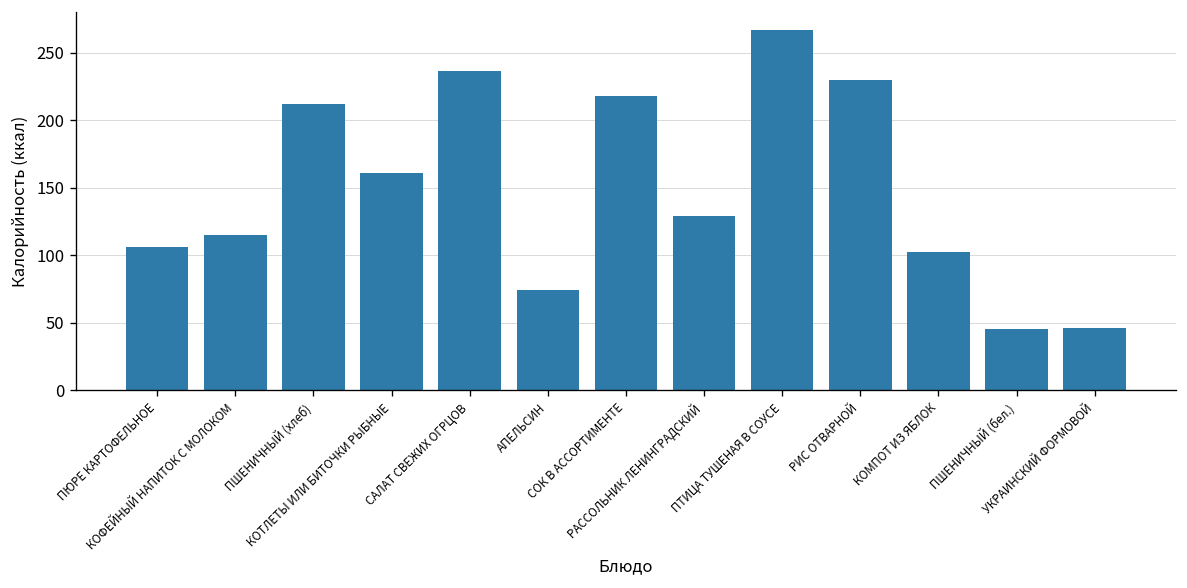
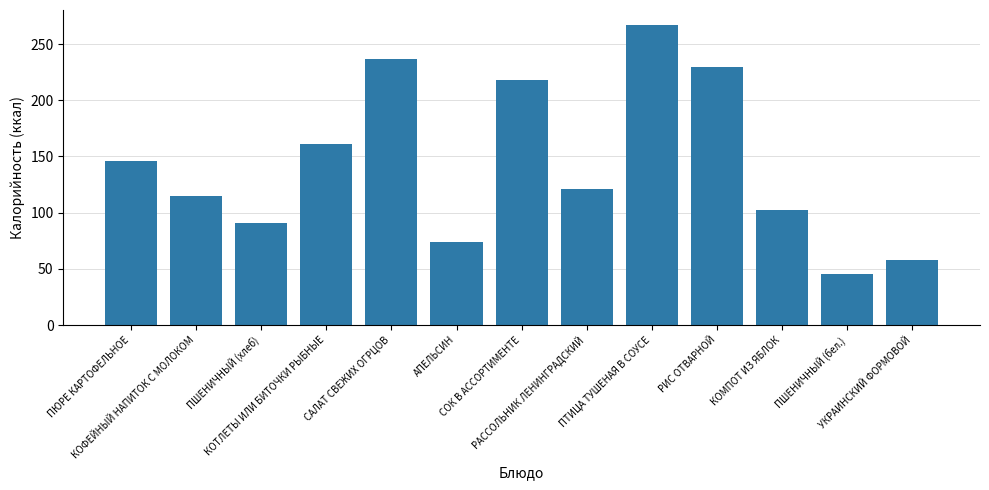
ПЮРЕ КАРТОФЕЛЬНОЕ: 106 -> 146
ПШЕНИЧНЫЙ (хлеб): 212 -> 90
РАССОЛЬНИК ЛЕНИНГРАДСКИЙ: 129 -> 121
УКРАИНСКИЙ ФОРМОВОЙ: 46 -> 58
